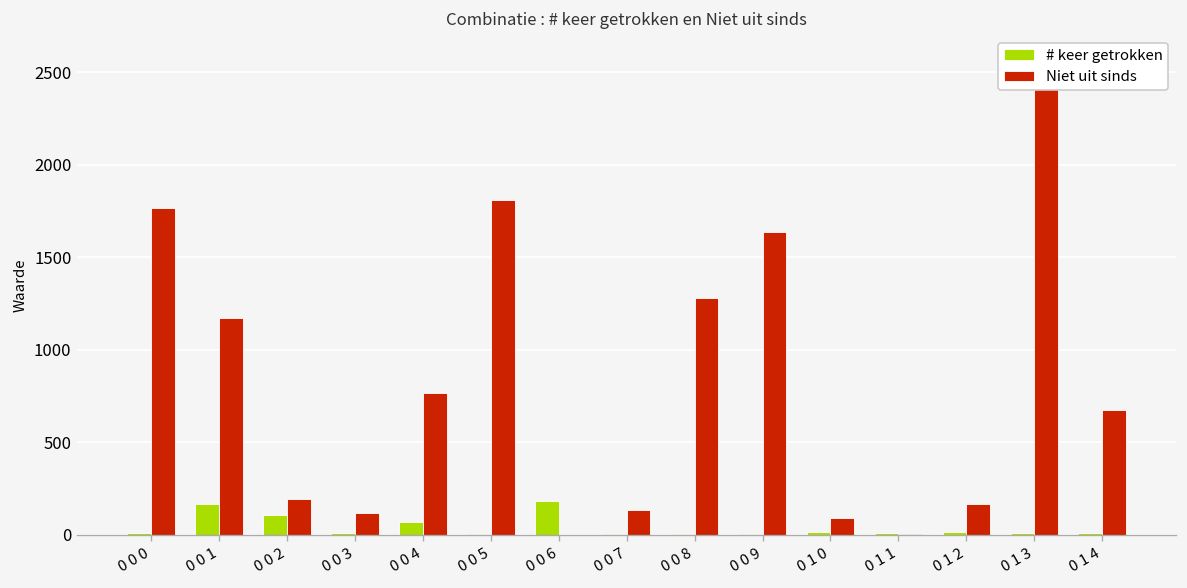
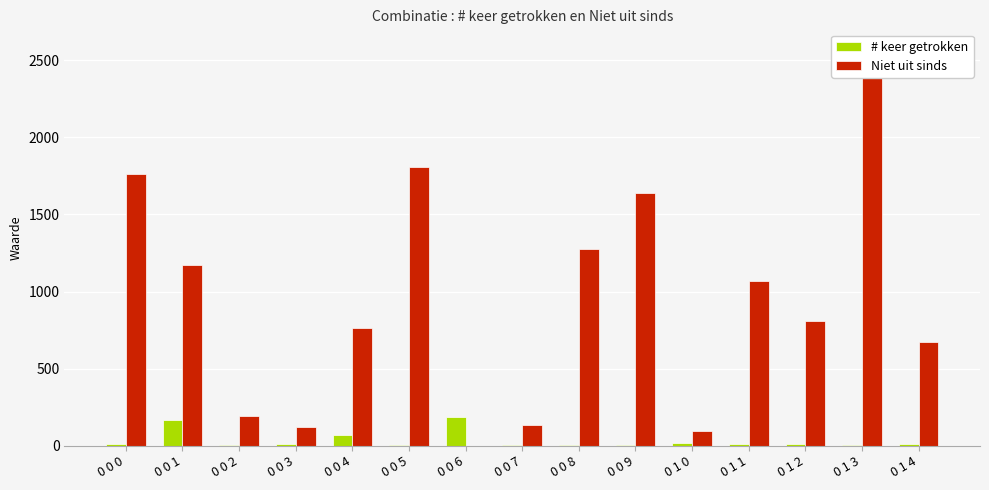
# keer getrokken, 0 0 2: 110 -> 10
Niet uit sinds, 0 1 1: 0 -> 1070
Niet uit sinds, 0 1 2: 170 -> 810
